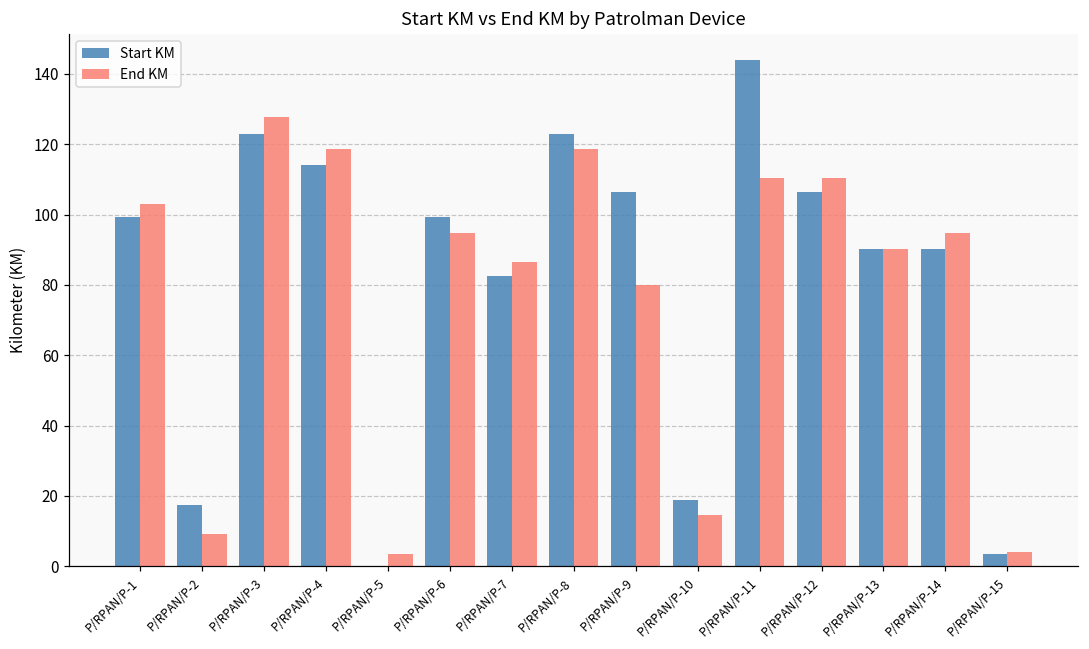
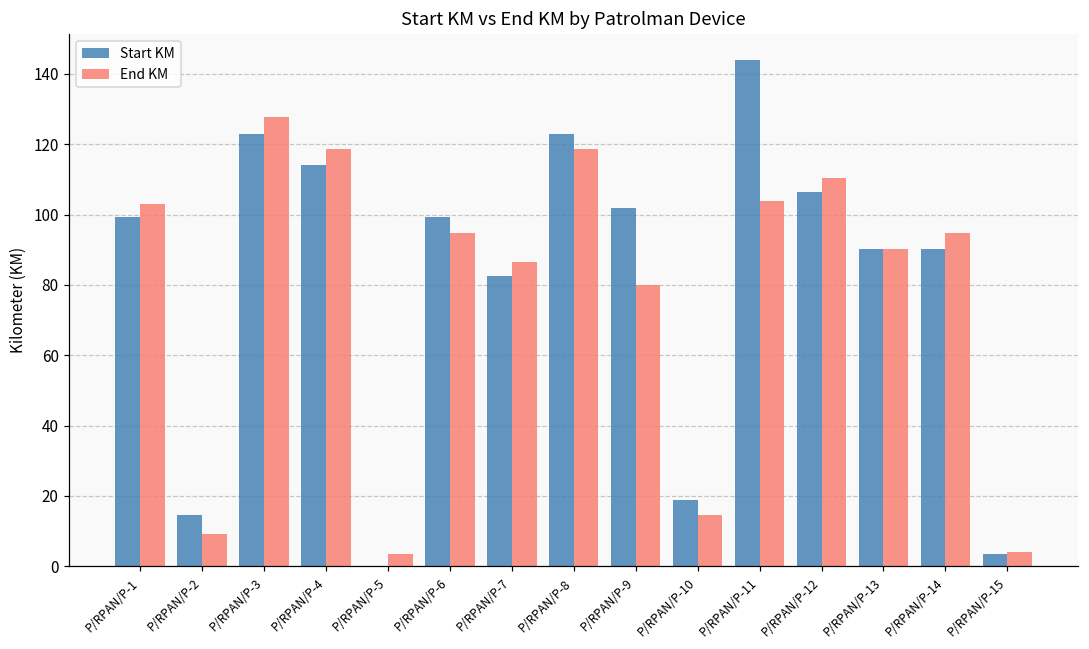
Start KM, P/RPAN/P-2: 18 -> 15
Start KM, P/RPAN/P-9: 106 -> 102
End KM, P/RPAN/P-11: 110 -> 104
